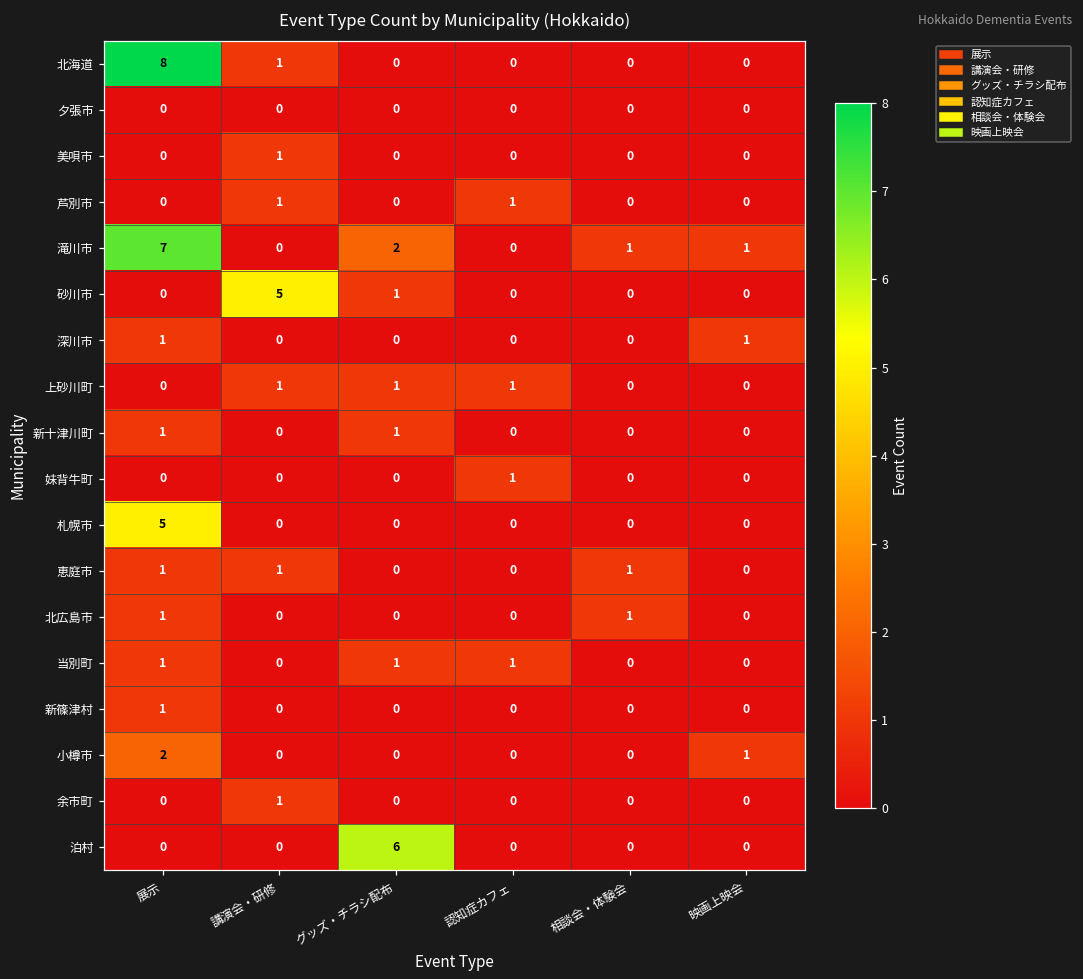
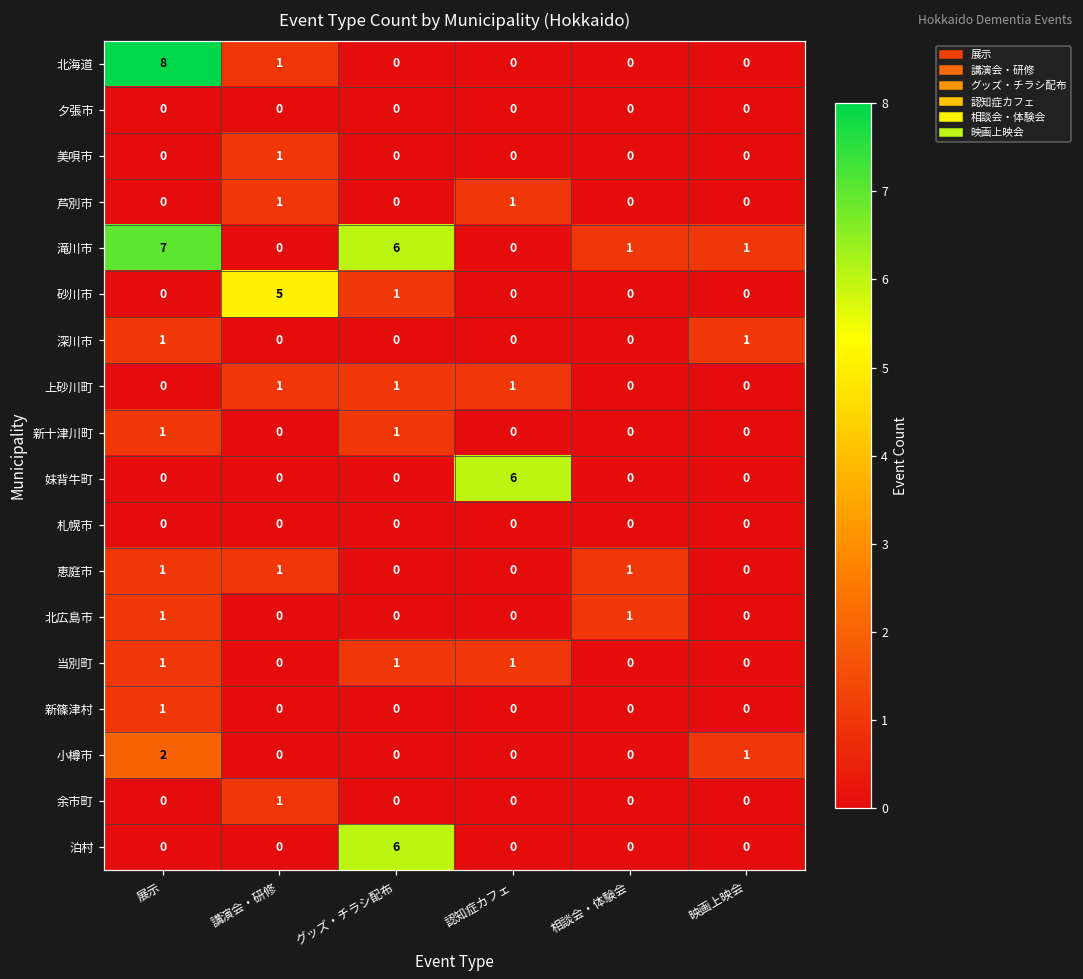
滝川市, グッズ・チラシ配布: 2 -> 6
妹背牛町, 認知症カフェ: 1 -> 6
札幌市, 展示: 5 -> 0
